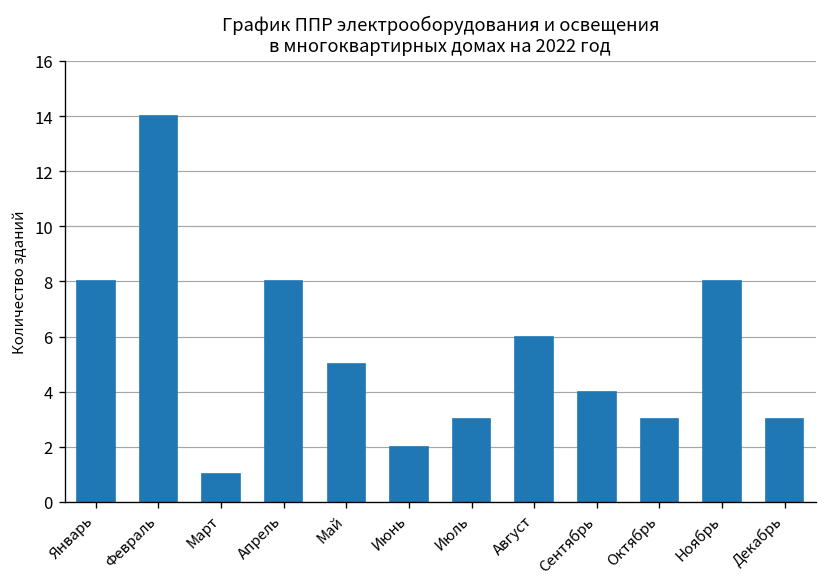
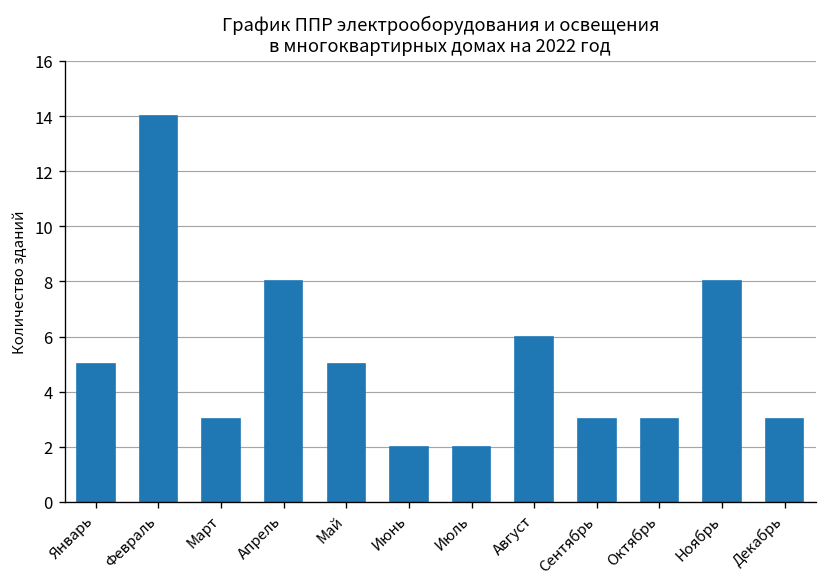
Январь: 8 -> 5
Март: 1 -> 3
Июль: 3 -> 2
Сентябрь: 4 -> 3
